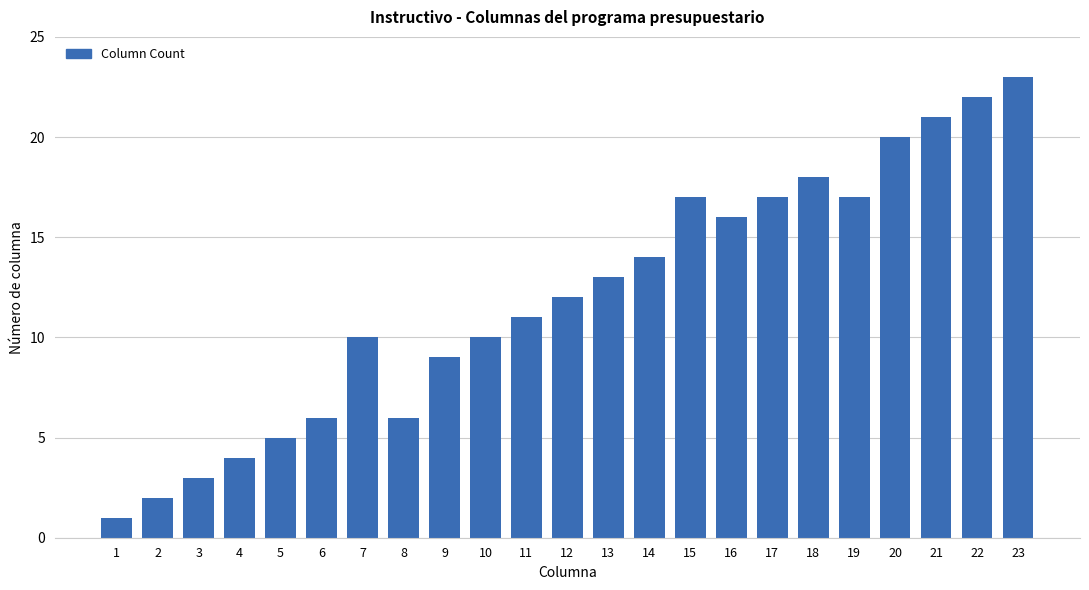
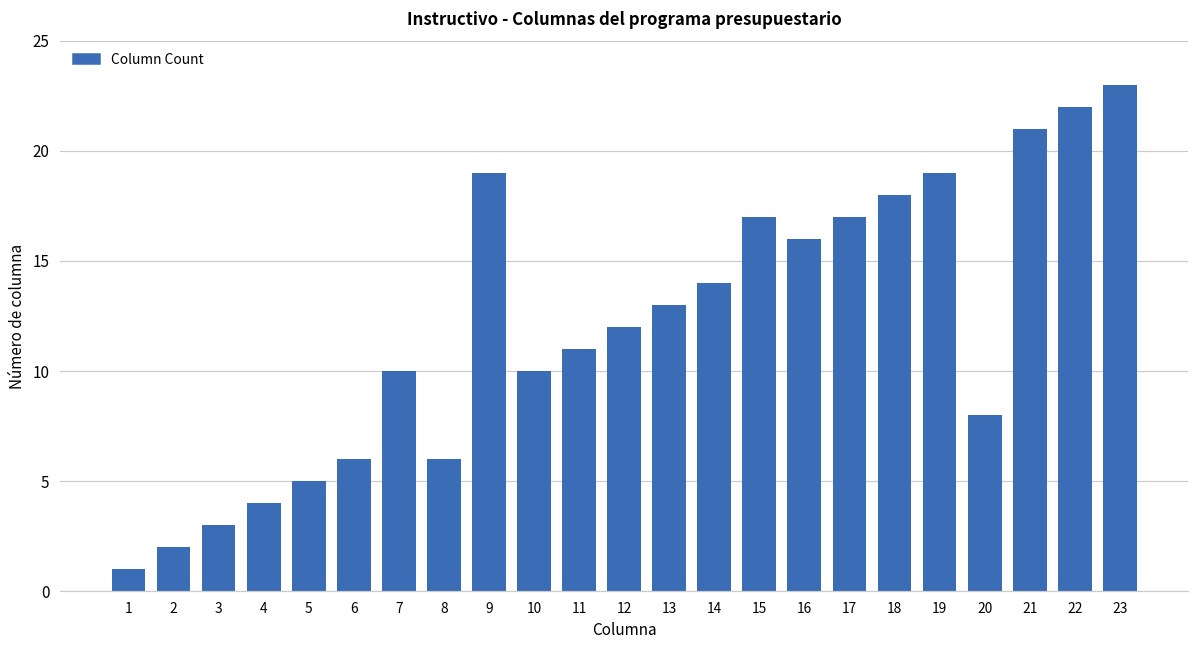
9: 9 -> 19
19: 17 -> 19
20: 20 -> 8
